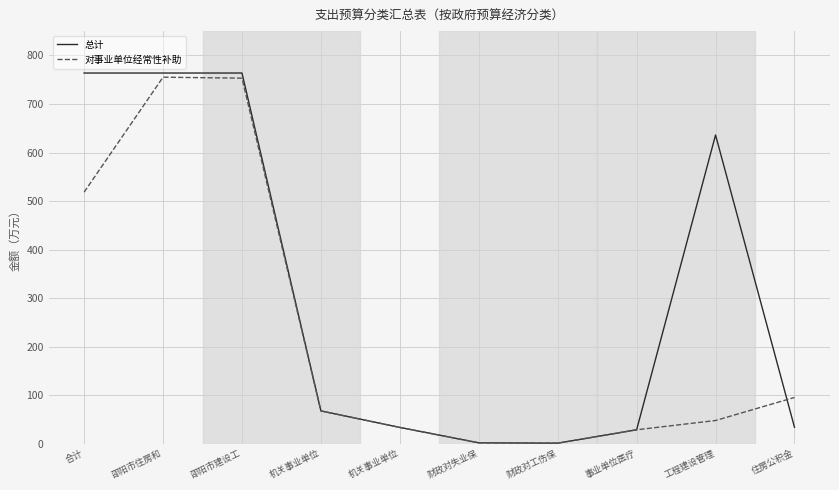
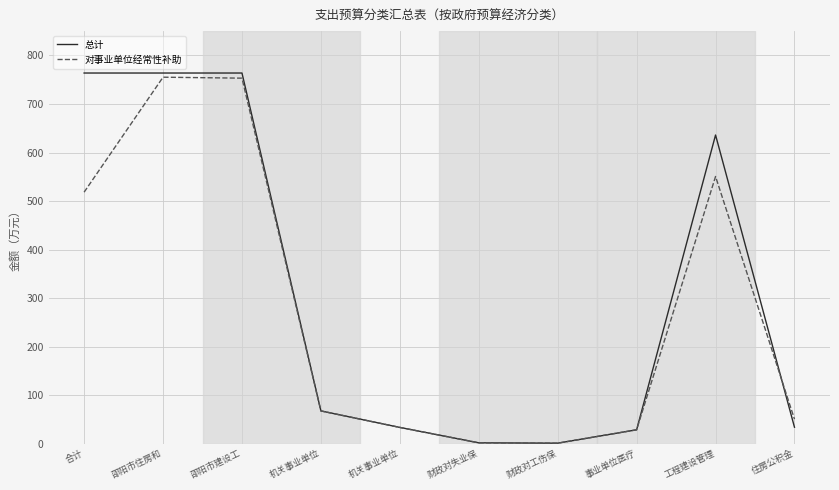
对事业单位经常性补助, 工程建设管理: 50 -> 550
对事业单位经常性补助, 住房公积金: 100 -> 50
